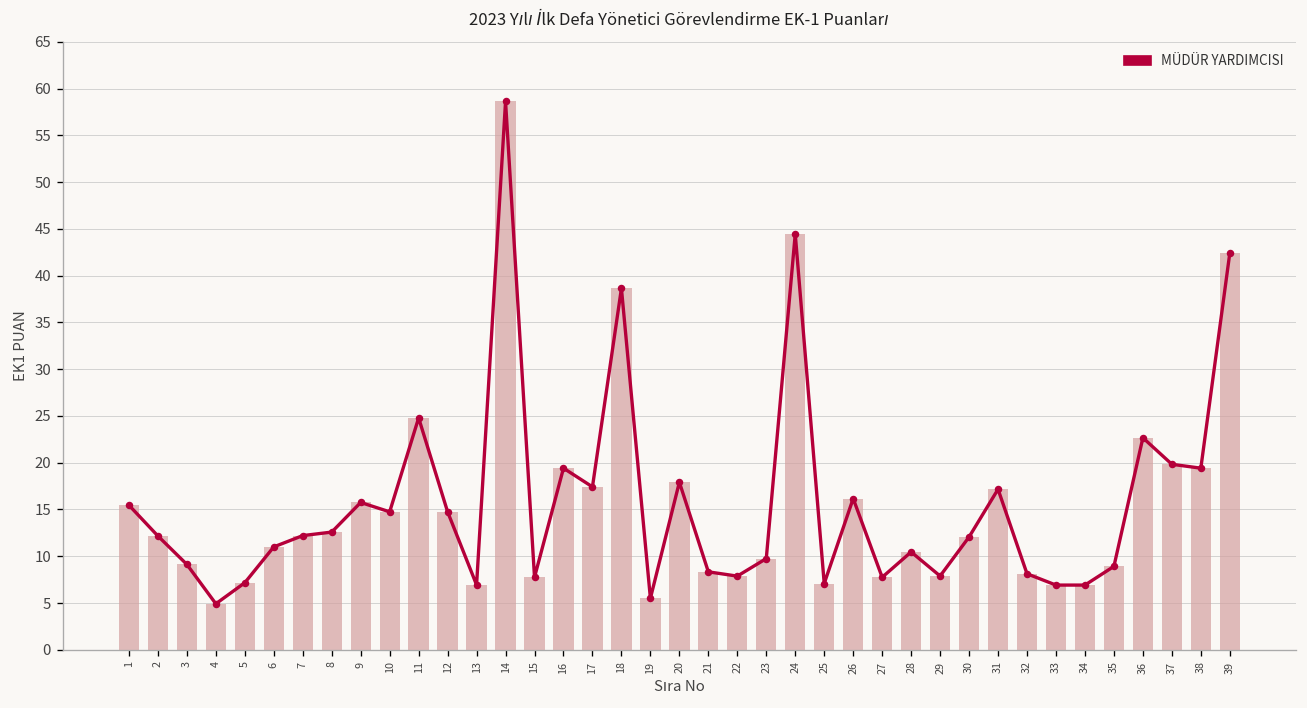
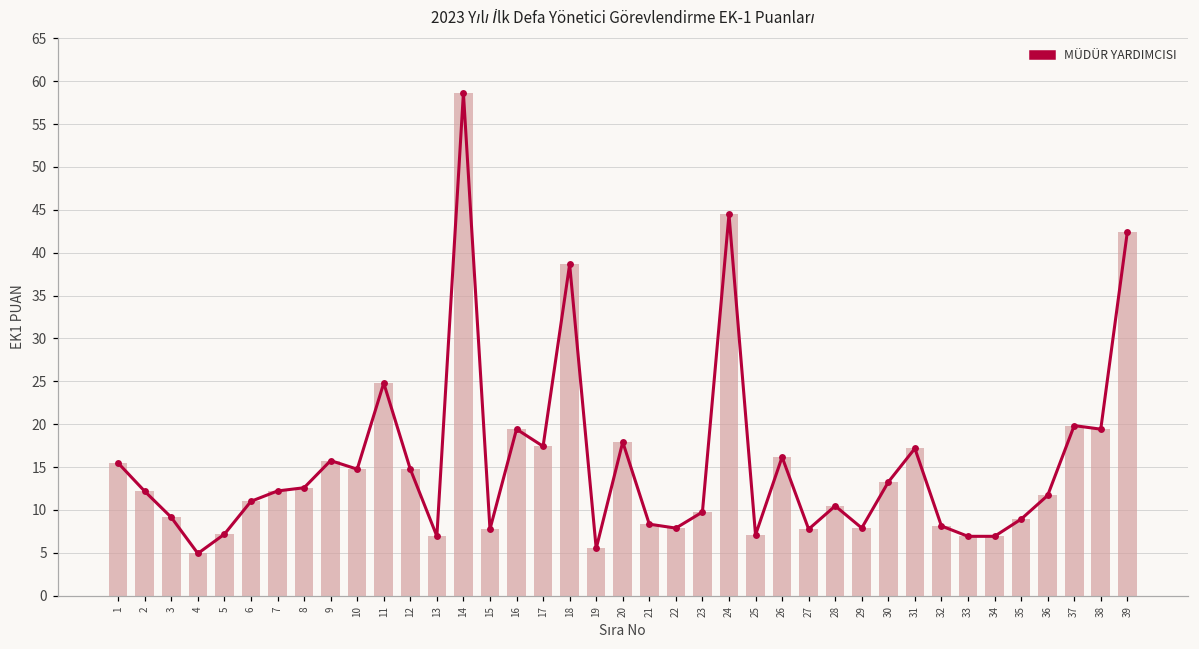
MÜDÜR YARDIMCISI, 30: 12 -> 13
MÜDÜR YARDIMCISI, 36: 23 -> 12
